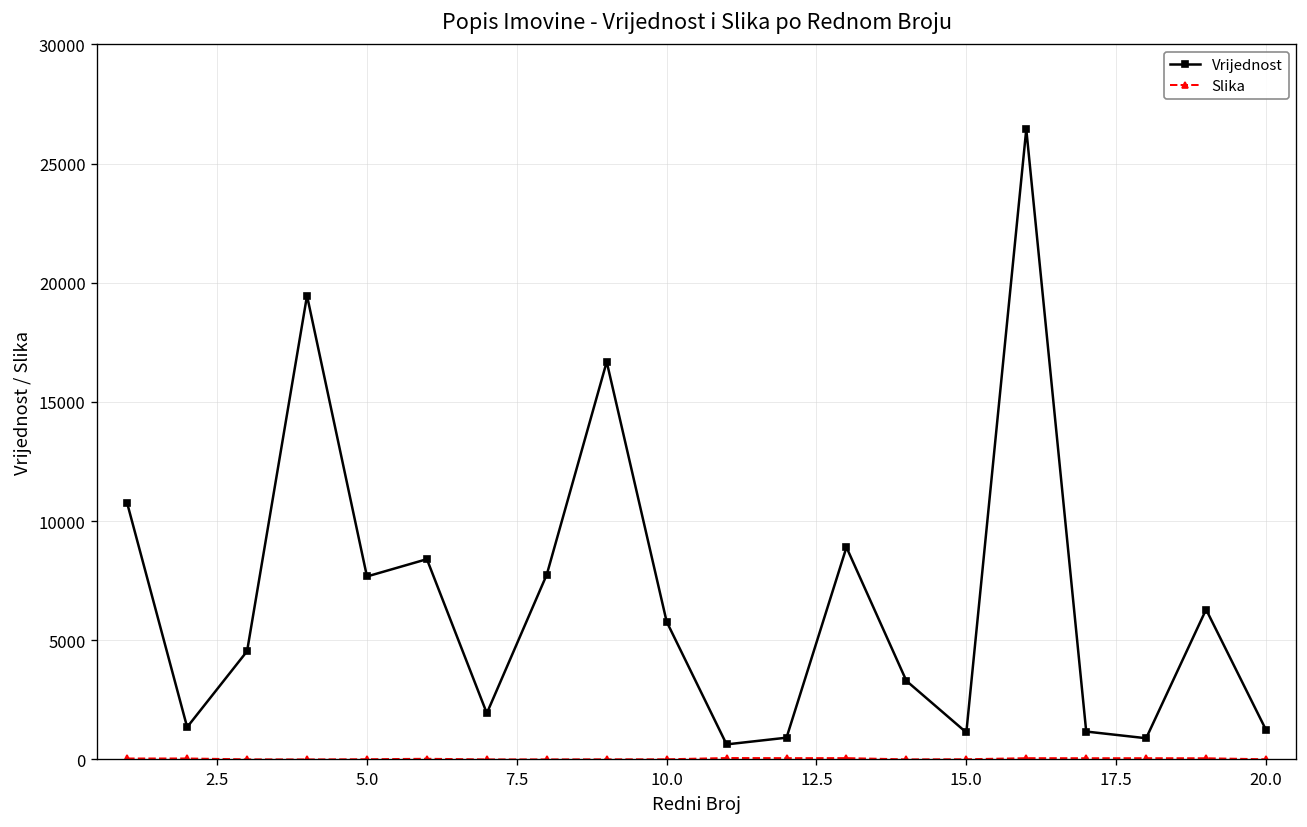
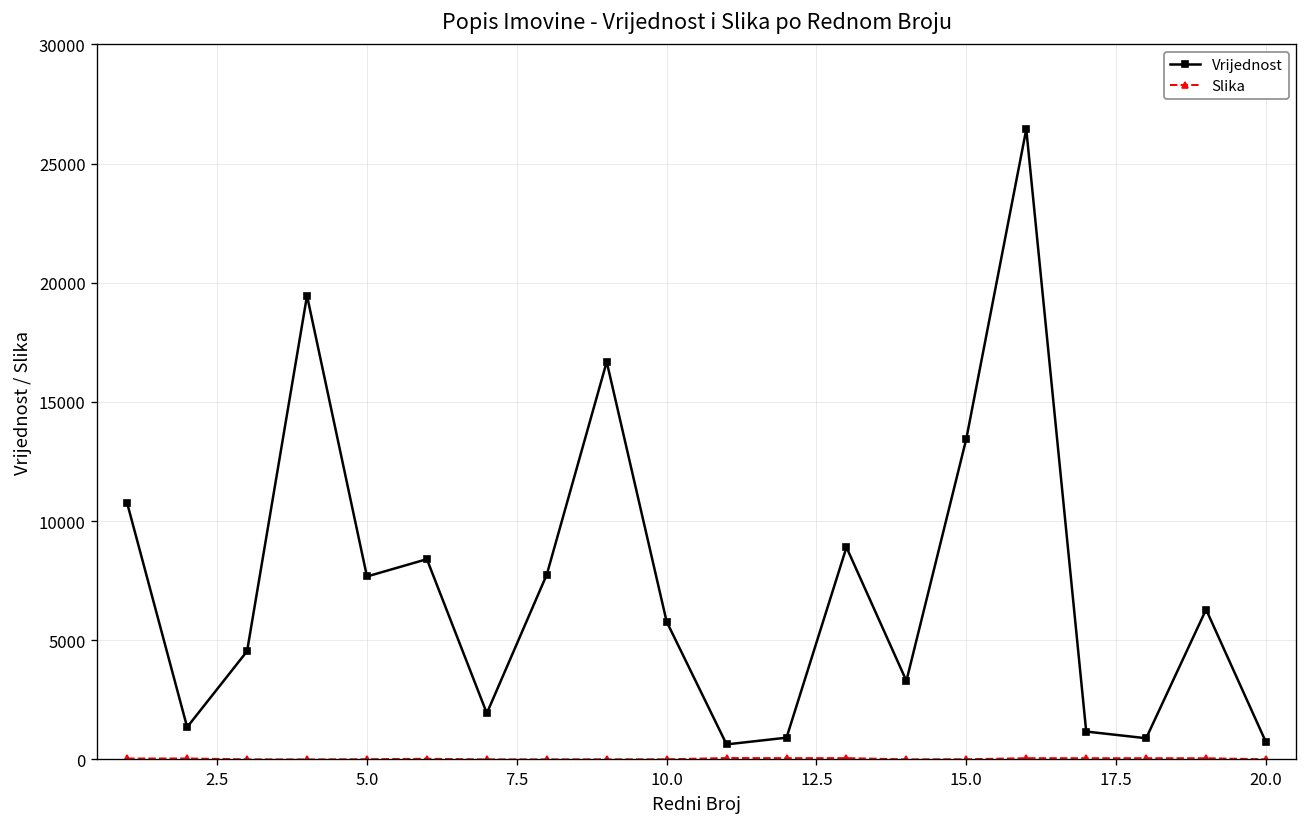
Vrijednost, 15.0: 1100 -> 13500
Vrijednost, 20.0: 1200 -> 700
